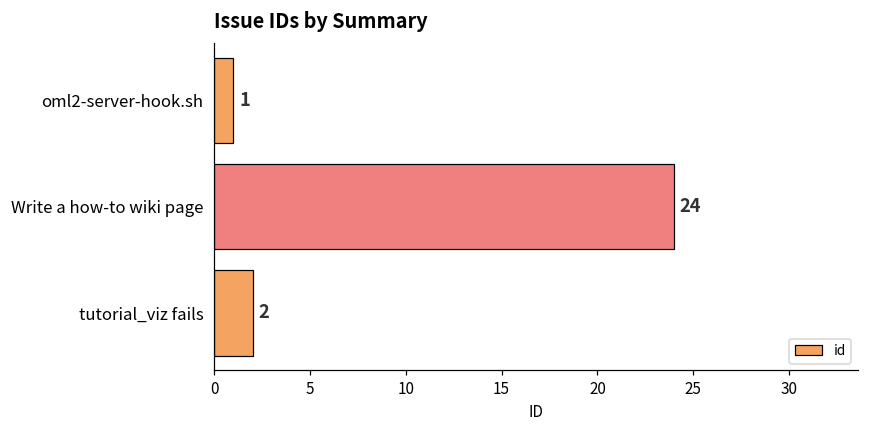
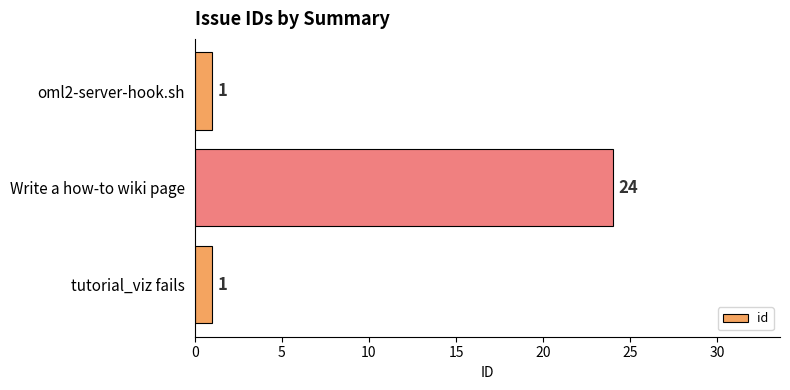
tutorial_viz fails: 2 -> 1
